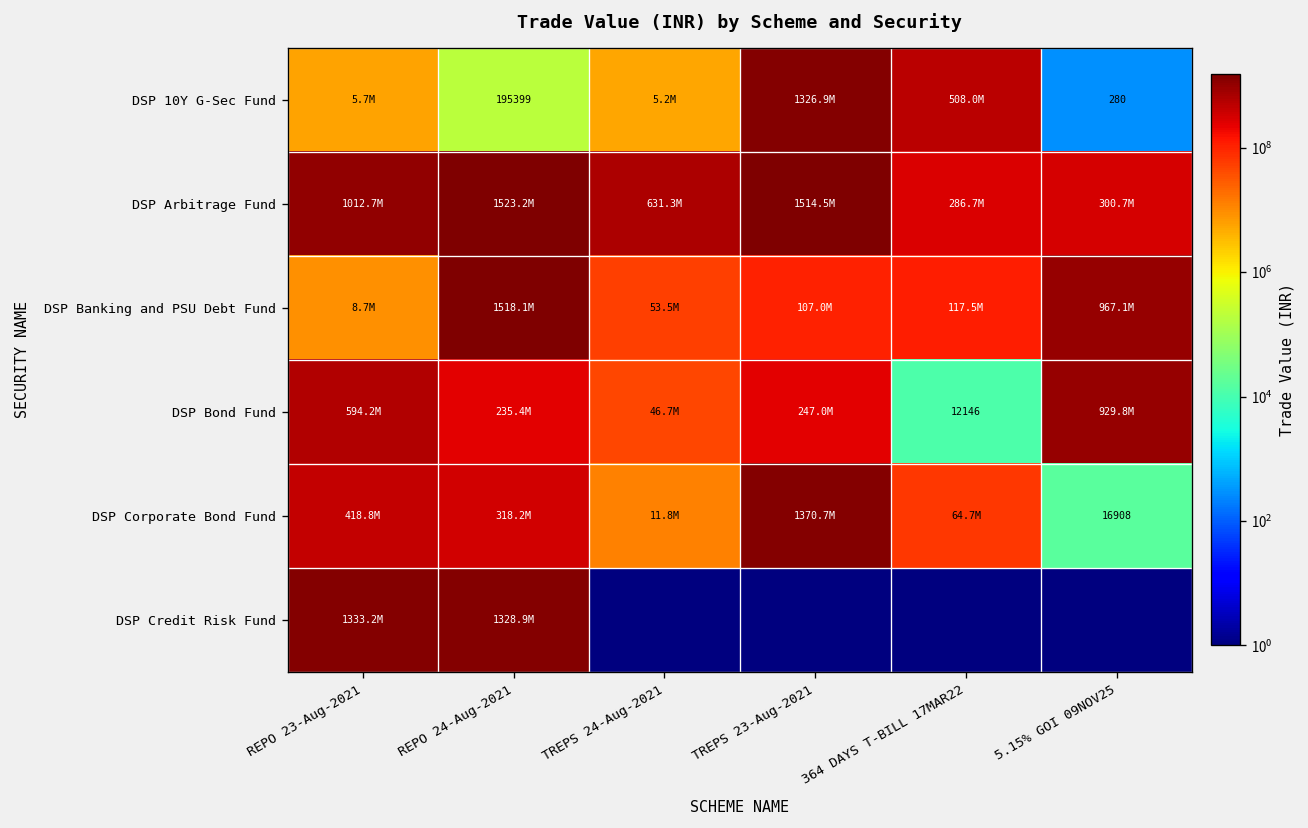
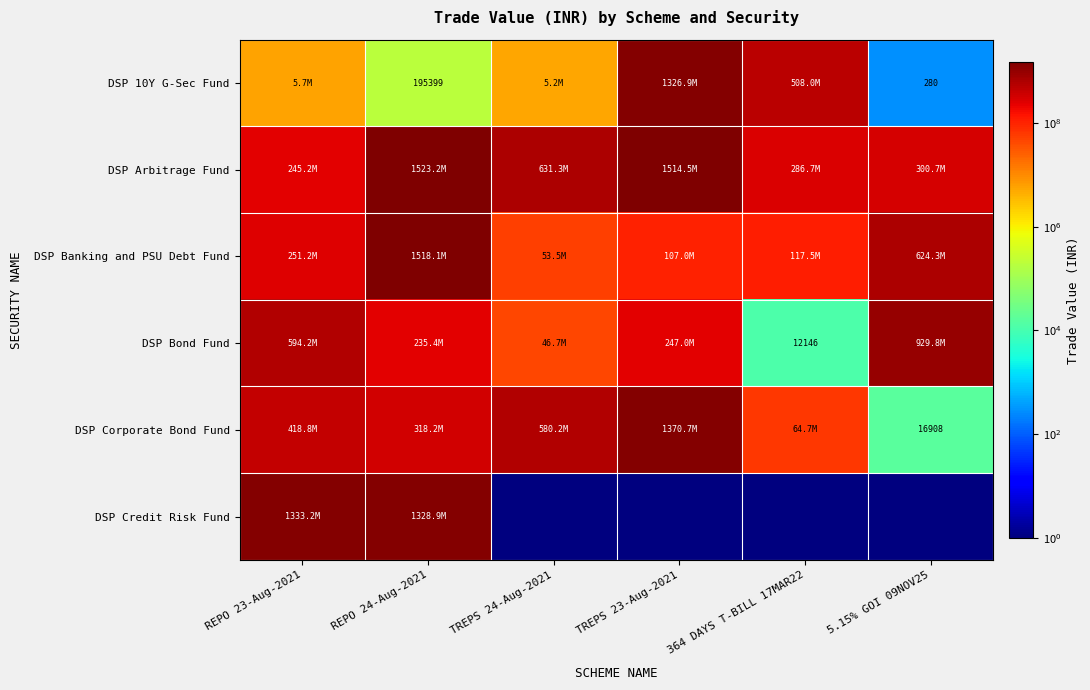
DSP Arbitrage Fund, REPO 23-Aug-2021: 1012.7M -> 245.2M
DSP Banking and PSU Debt Fund, REPO 23-Aug-2021: 8.7M -> 251.2M
DSP Banking and PSU Debt Fund, 5.15% GOI 09NOV25: 967.1M -> 624.3M
DSP Corporate Bond Fund, TREPS 24-Aug-2021: 11.8M -> 580.2M
